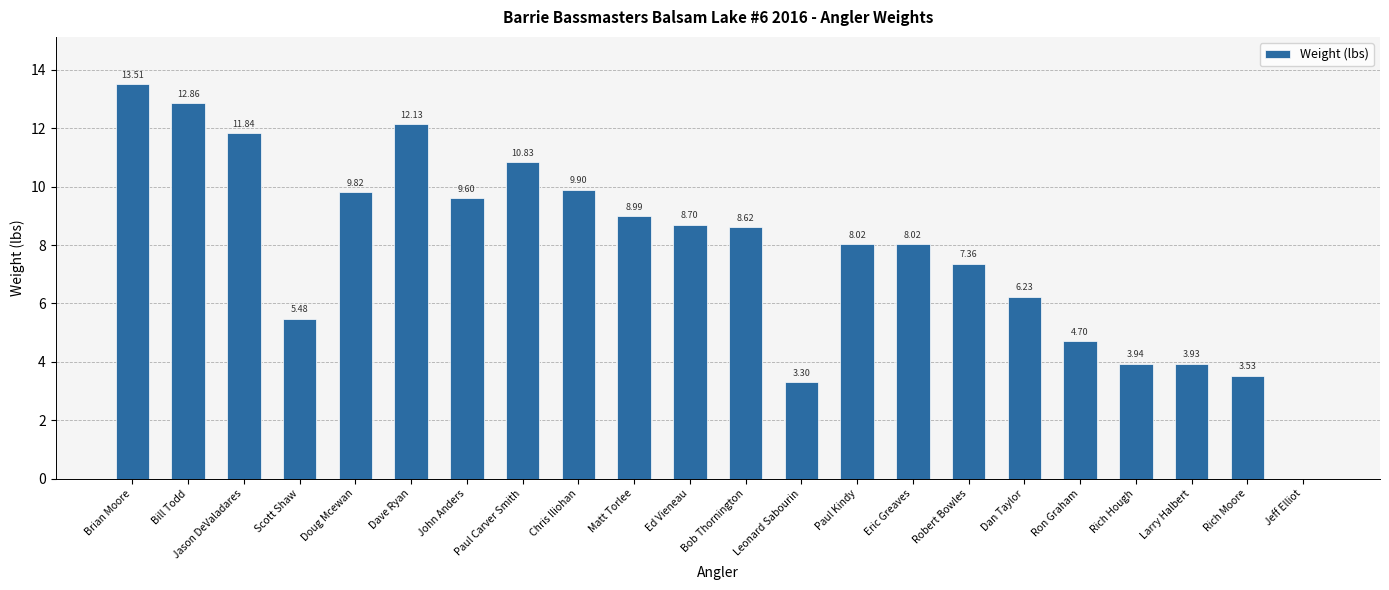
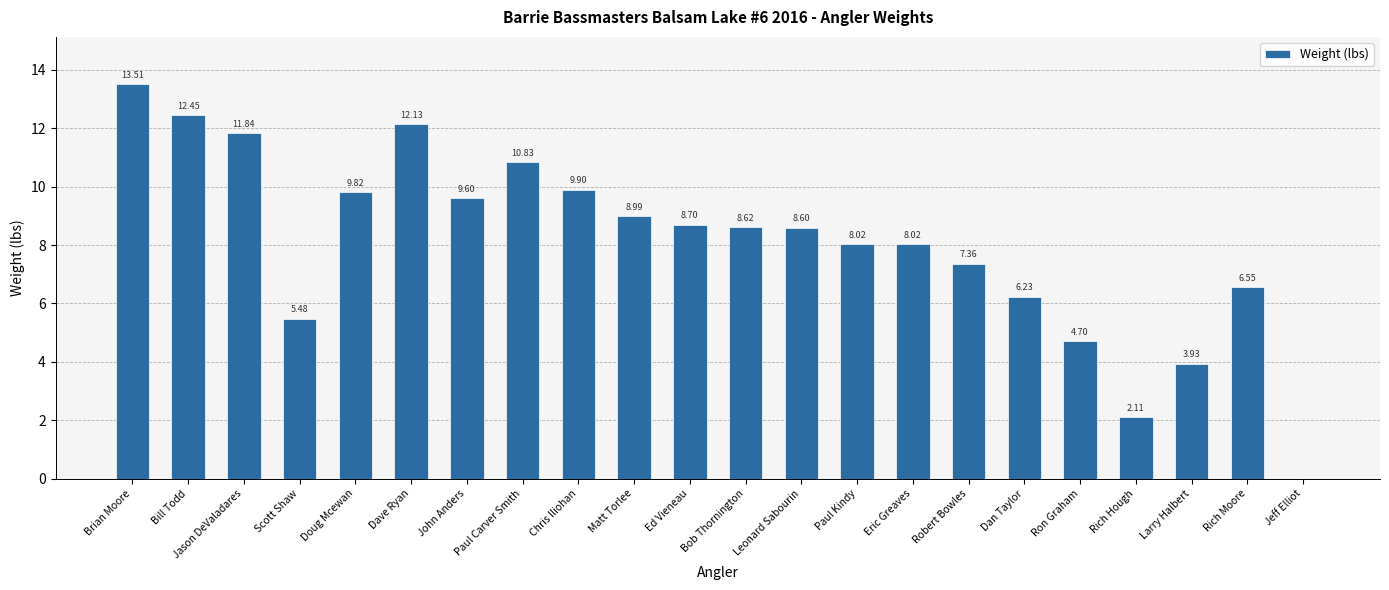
Bill Todd: 12.86 -> 12.45
Leonard Sabourin: 3.30 -> 8.60
Rich Hough: 3.94 -> 2.11
Rich Moore: 3.53 -> 6.55
